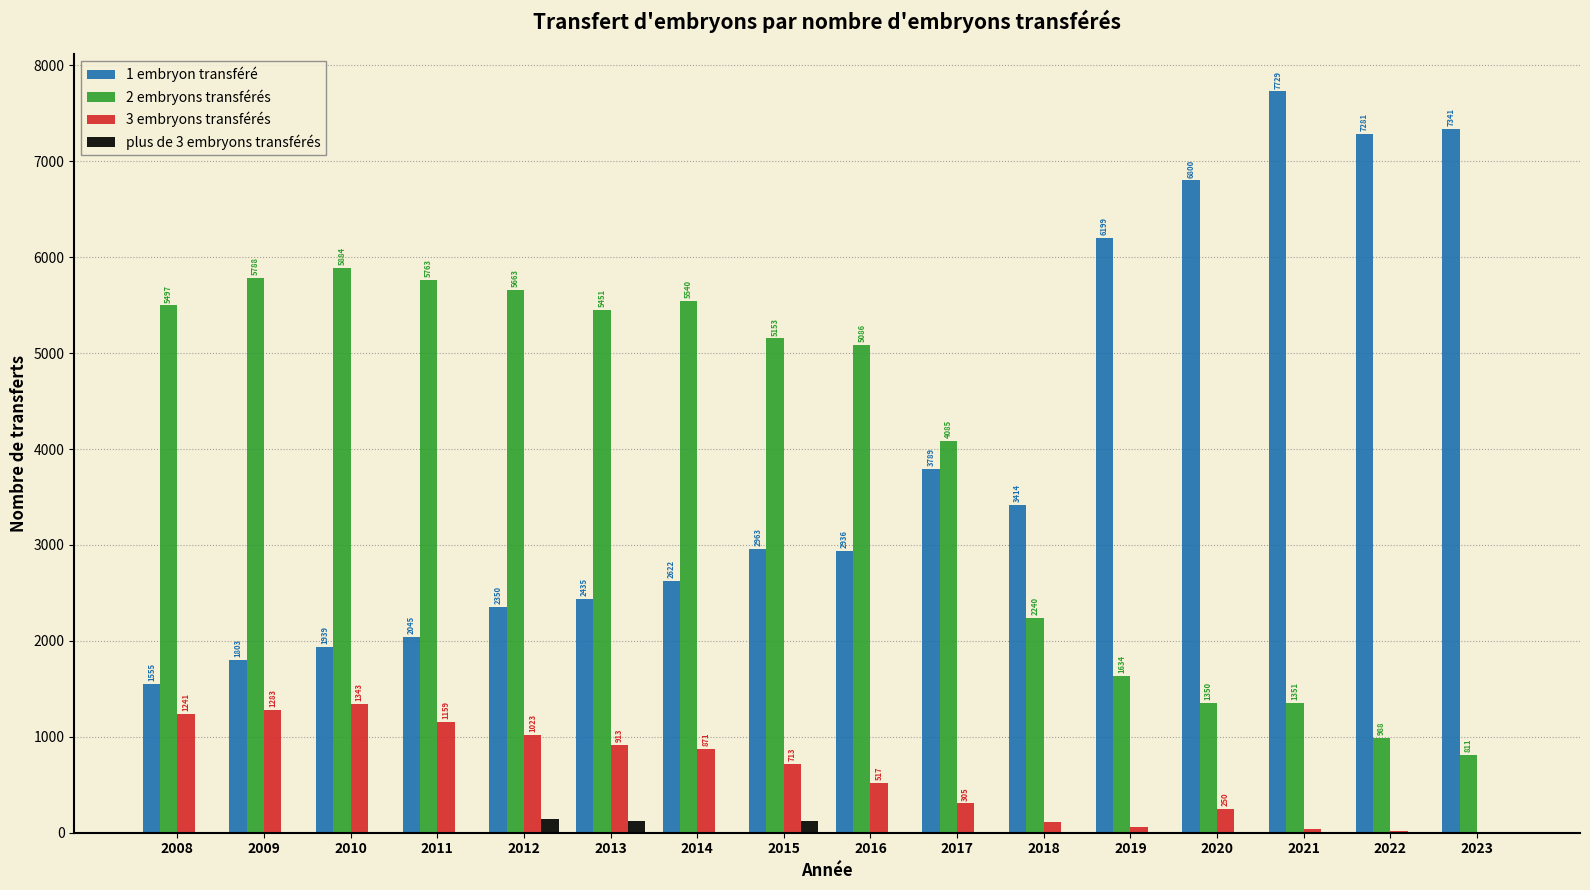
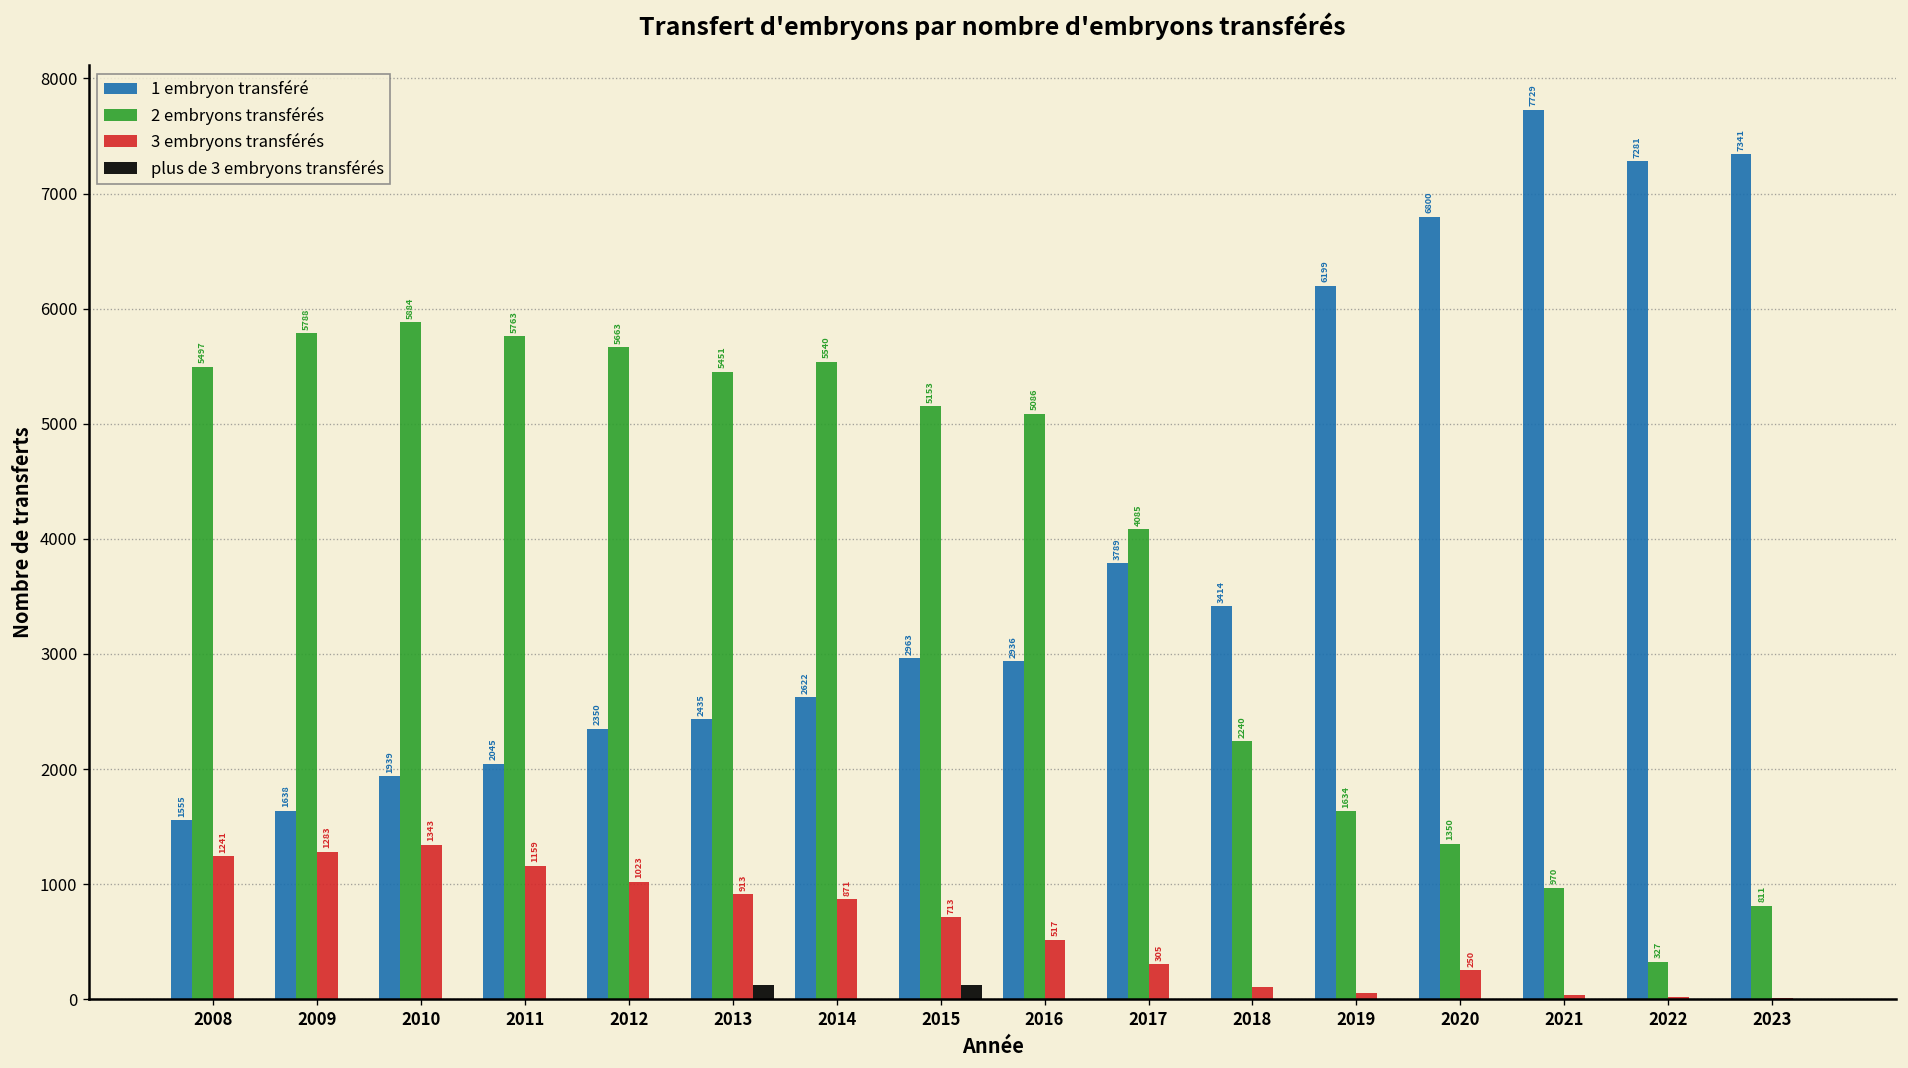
1 embryon transféré, 2009: 1803 -> 1638
plus de 3 embryons transférés, 2012: 100 -> 0
2 embryons transférés, 2021: 1351 -> 970
2 embryons transférés, 2022: 988 -> 327
